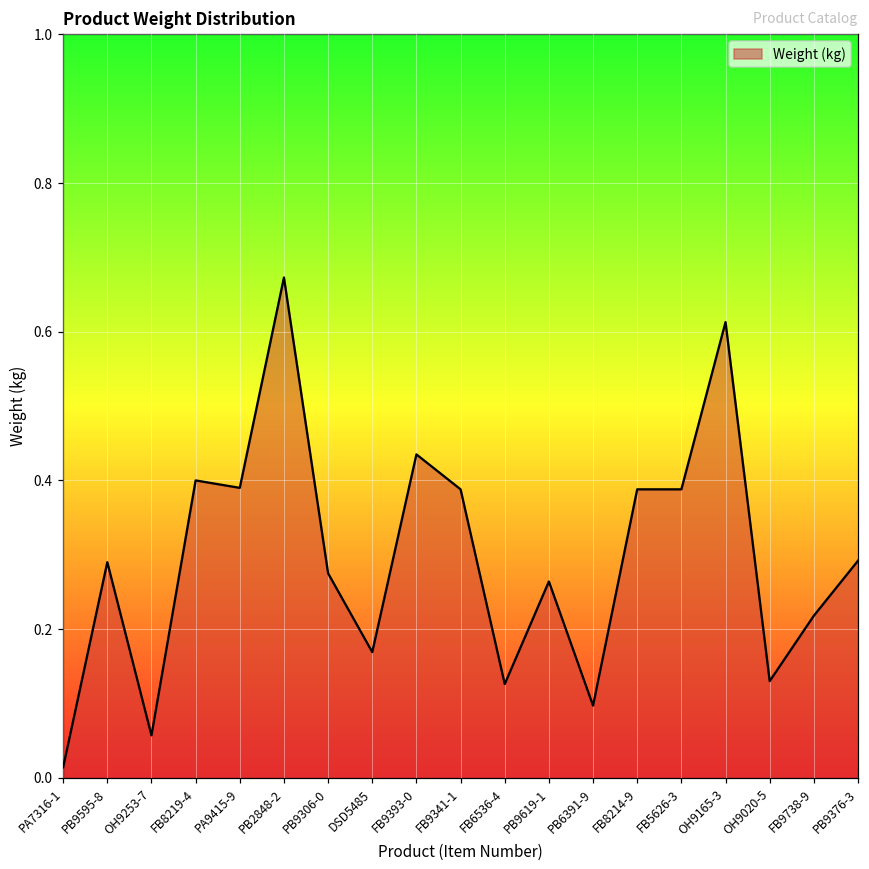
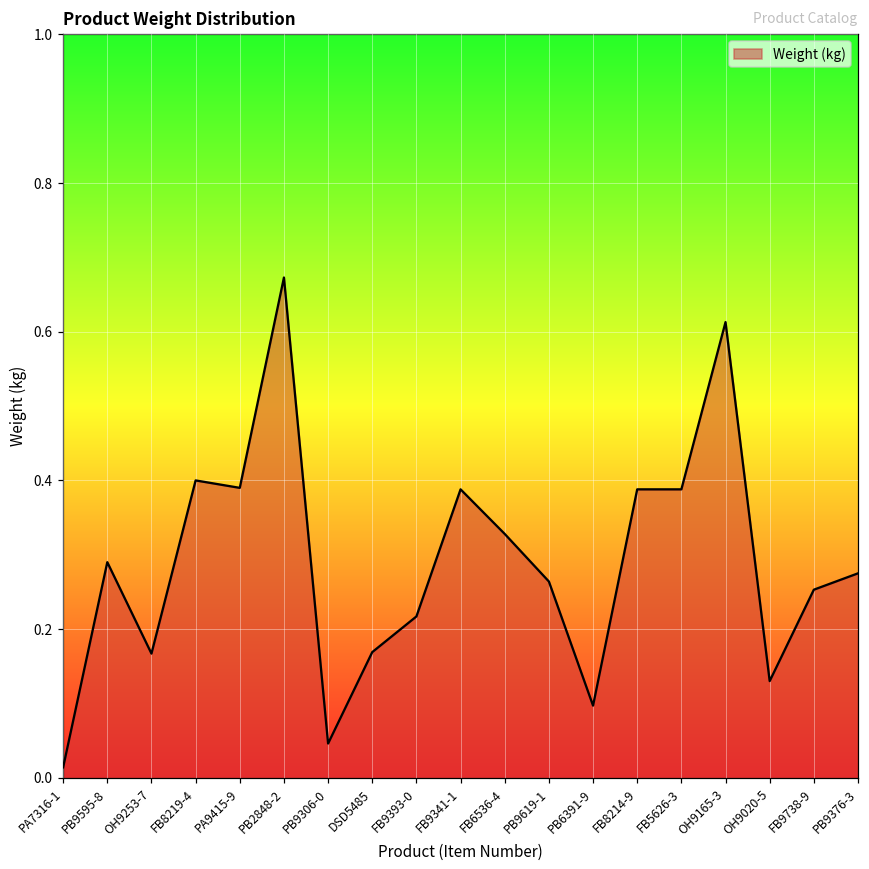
OH9253-7: 0.06 -> 0.17
PB9306-0: 0.28 -> 0.05
FB9393-0: 0.44 -> 0.22
FB6536-4: 0.13 -> 0.33
FB9738-9: 0.22 -> 0.25
PB9376-3: 0.29 -> 0.28
